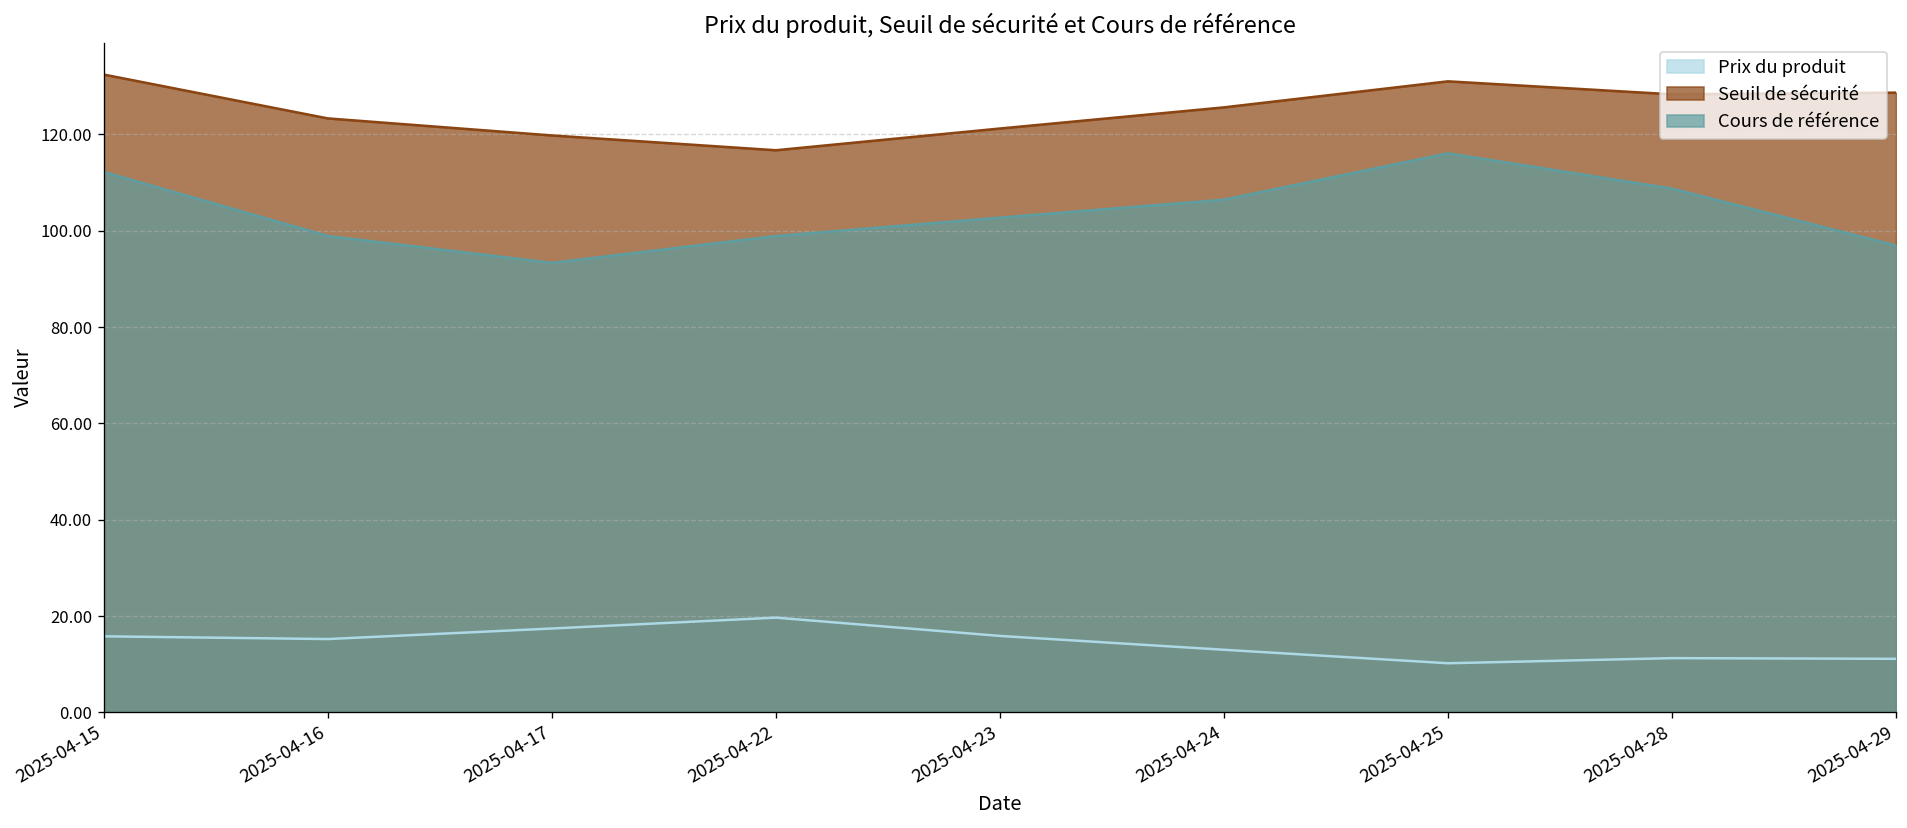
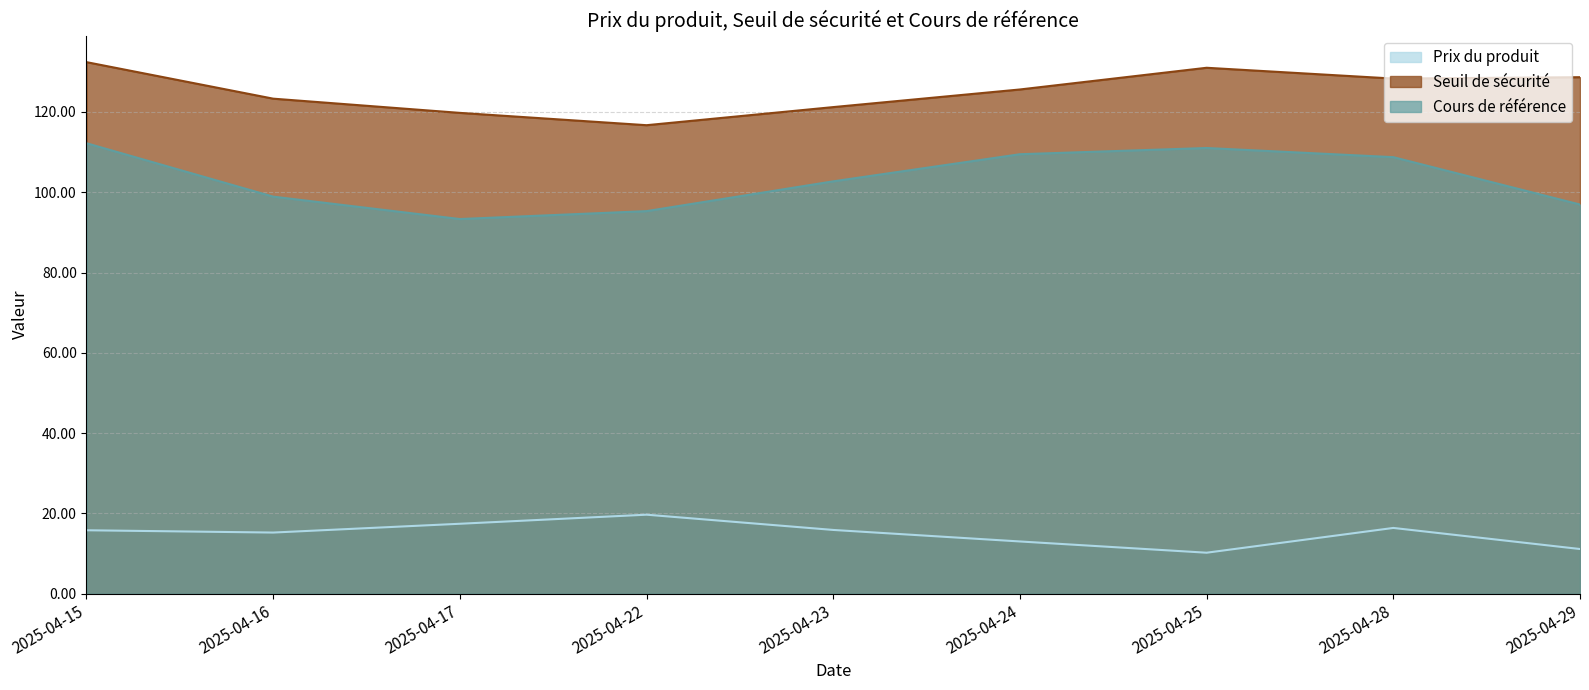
Cours de référence, 2025-04-22: 99 -> 95
Cours de référence, 2025-04-24: 106 -> 109
Cours de référence, 2025-04-25: 116 -> 111
Prix du produit, 2025-04-28: 11 -> 16
